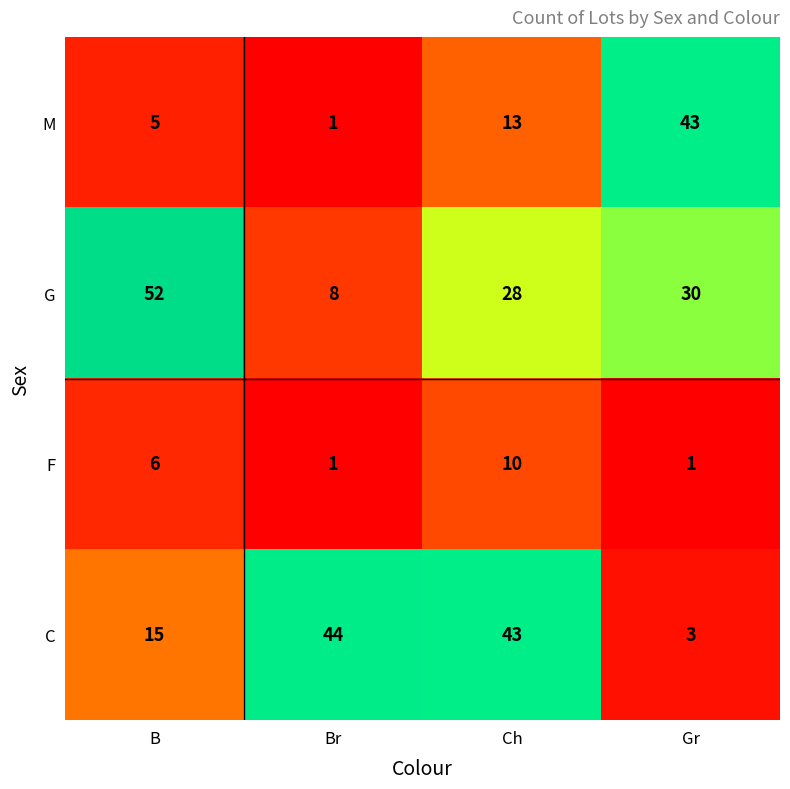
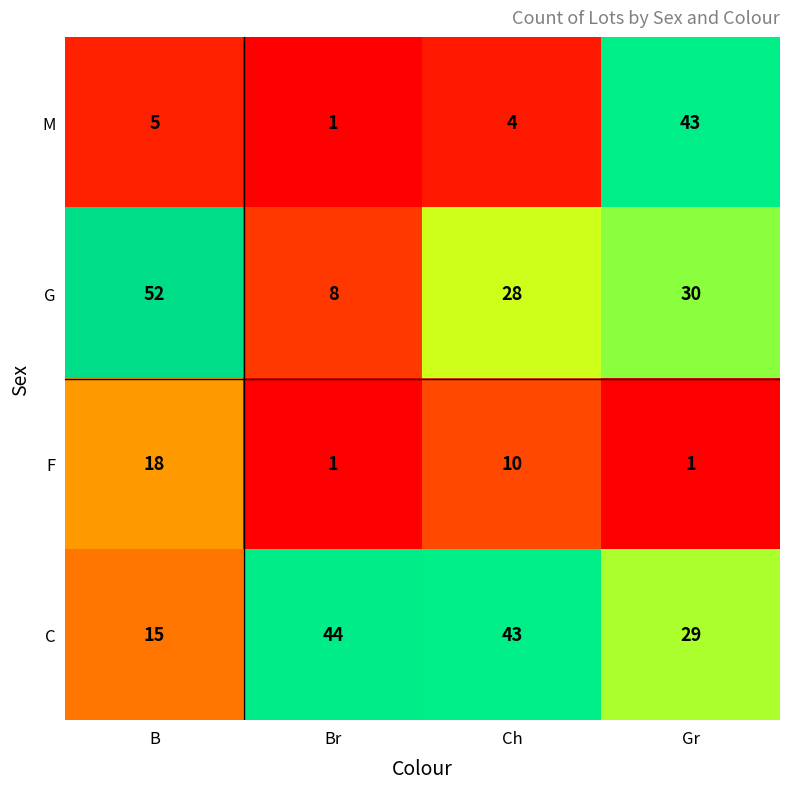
M, Ch: 13 -> 4
F, B: 6 -> 18
C, Gr: 3 -> 29
